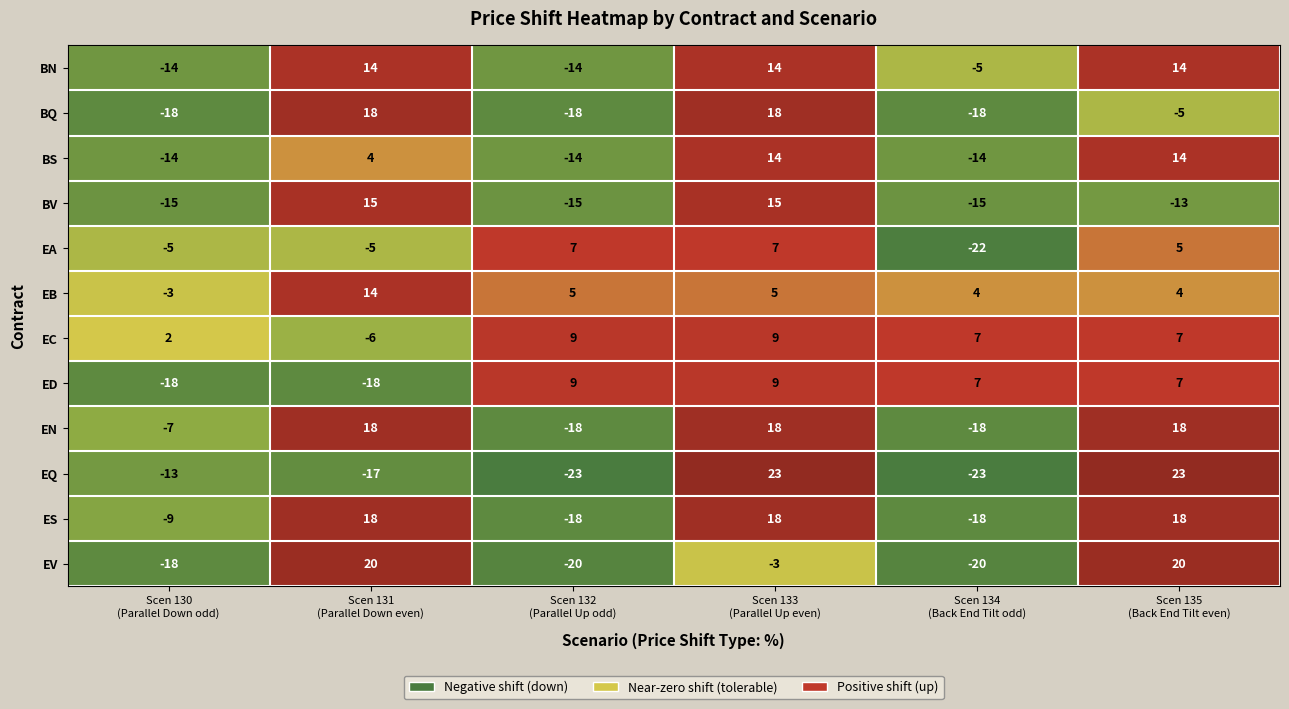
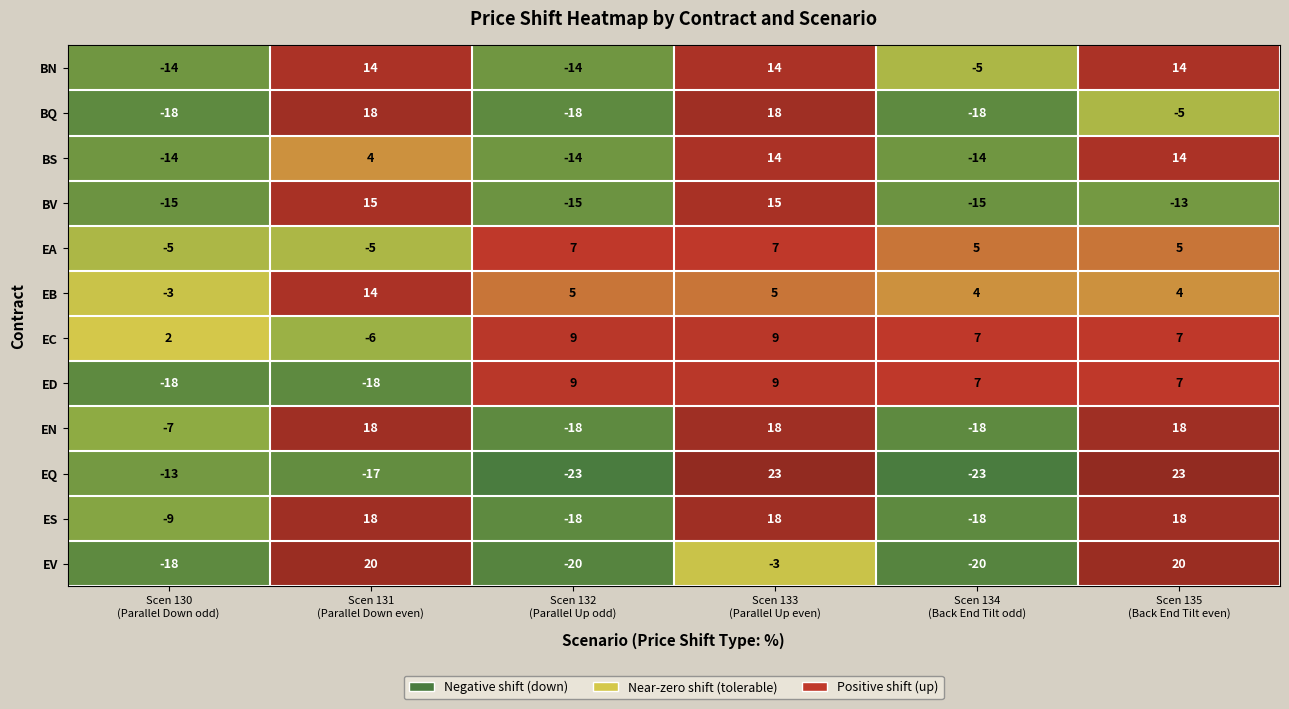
EA, Scen 134 (Back End Tilt odd): -22 -> 5
